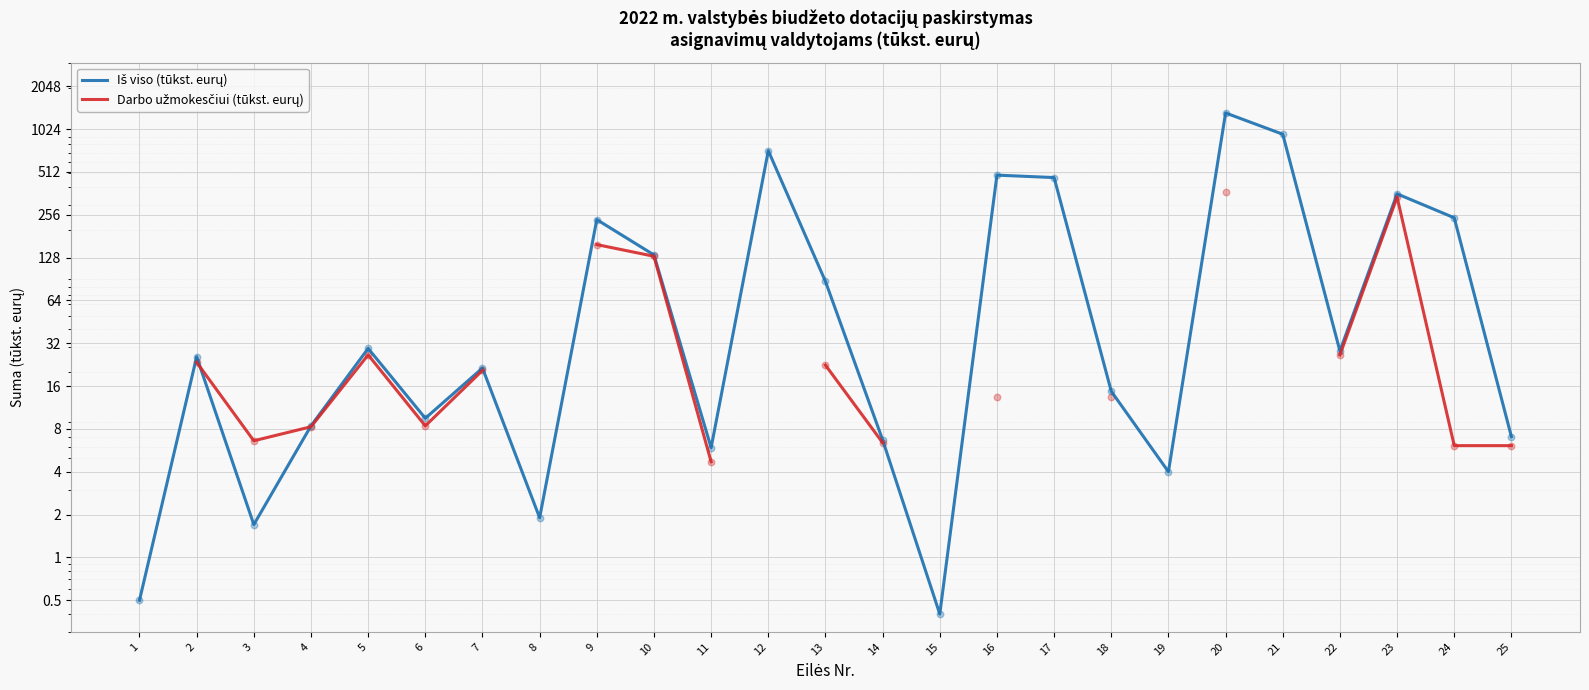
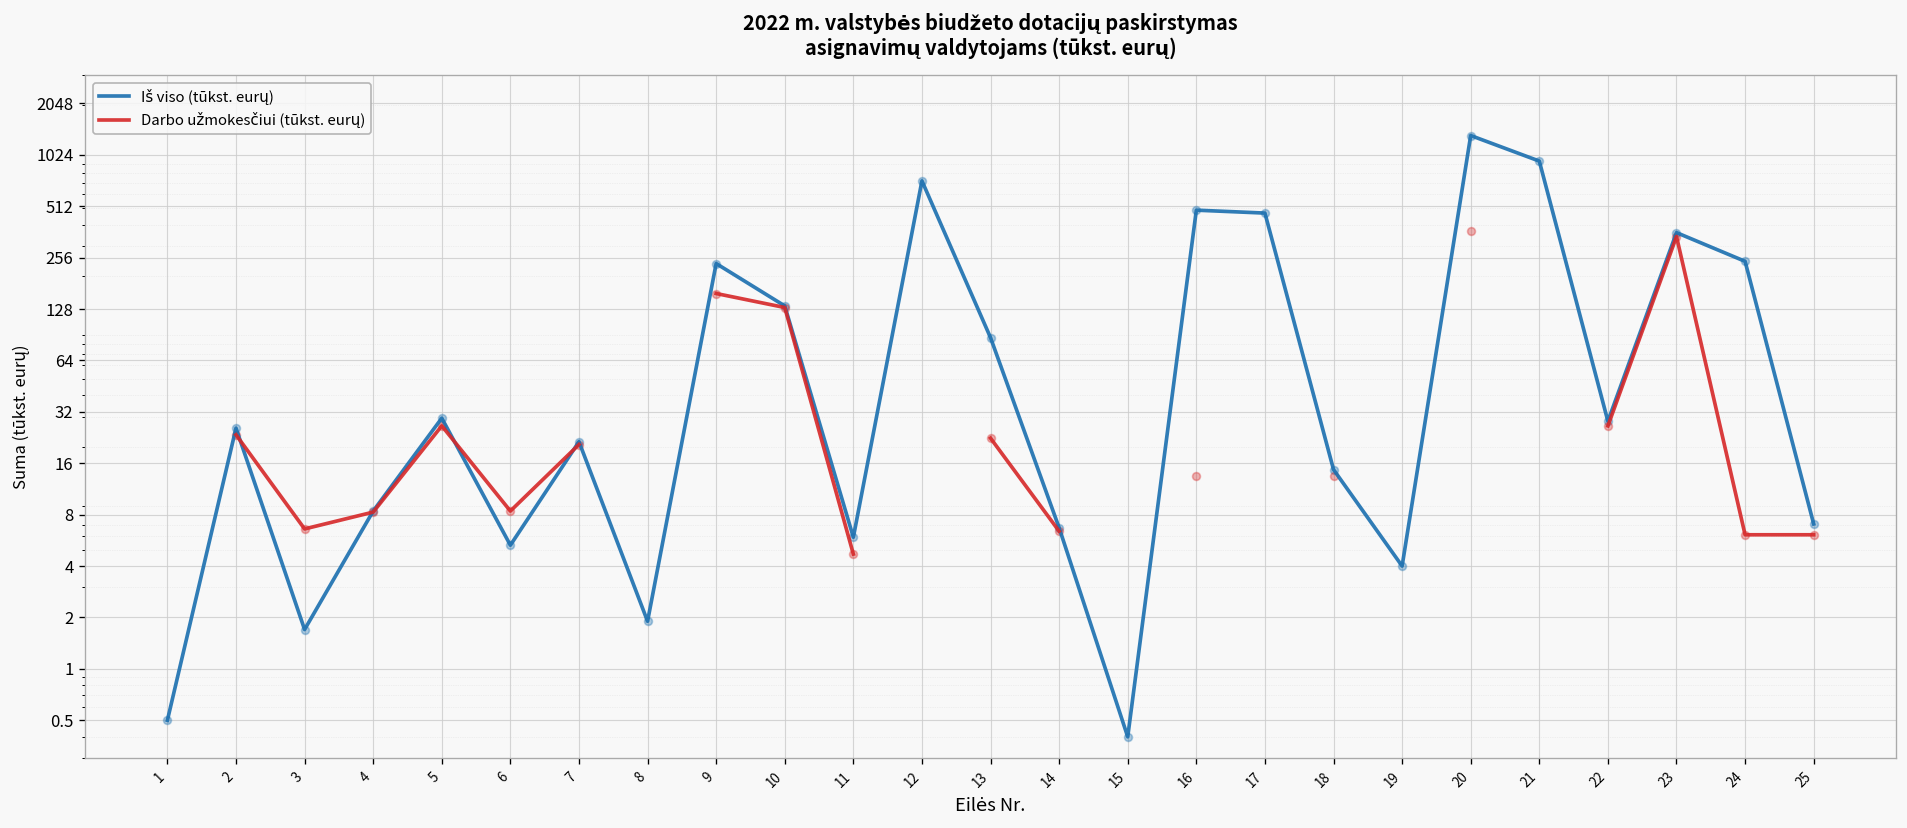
Iš viso (tūkst. eurų), 6: 10 -> 5.3
